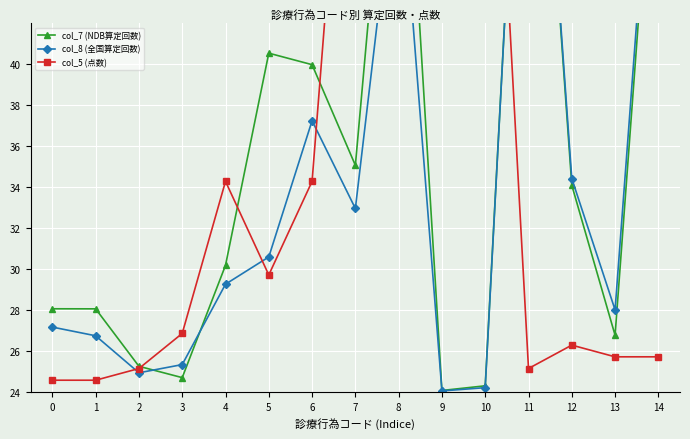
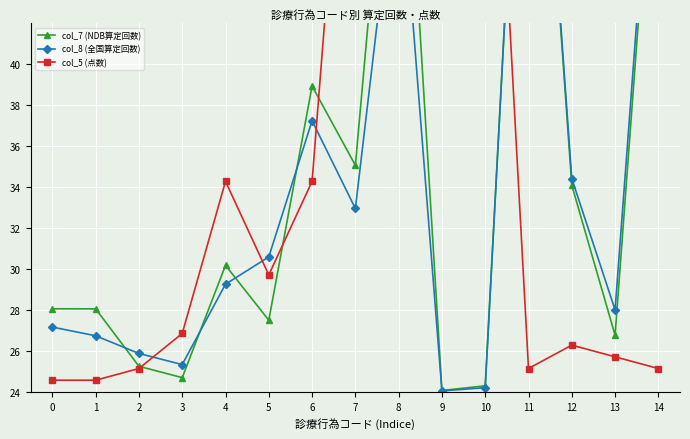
col_8 (全国算定回数), 2: 24.9 -> 25.9
col_7 (NDB算定回数), 5: 40.5 -> 27.5
col_7 (NDB算定回数), 6: 40.0 -> 38.9
col_5 (点数), 14: 25.7 -> 25.1
